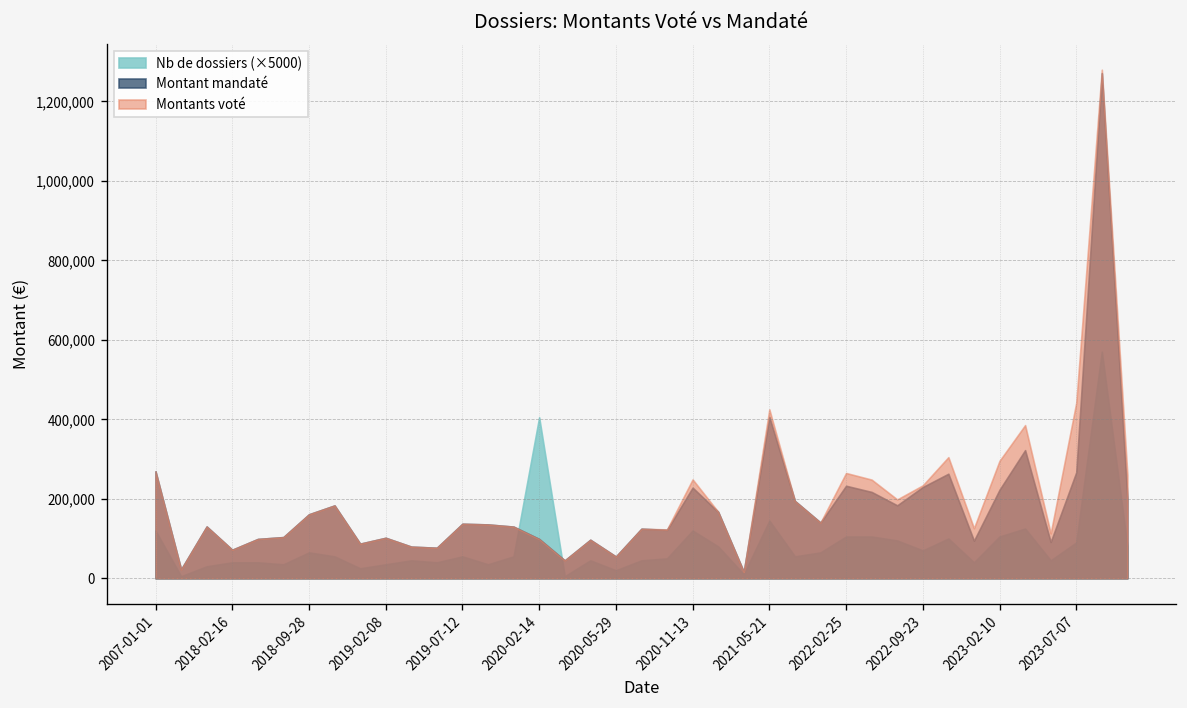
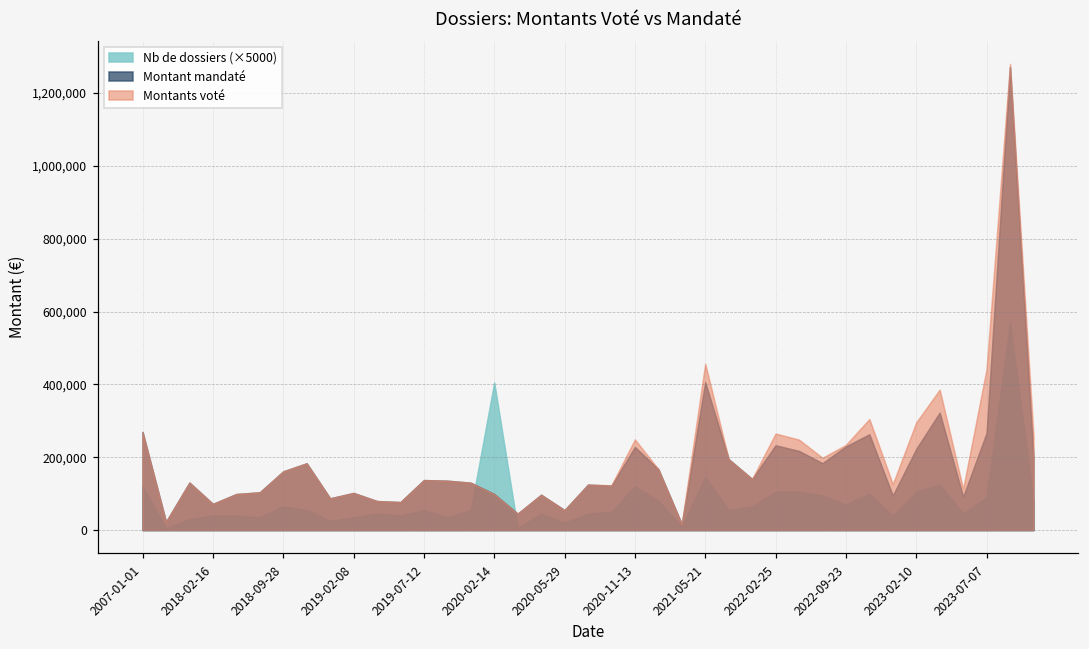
Montants voté, 2021-05-21: 430,000 -> 460,000
